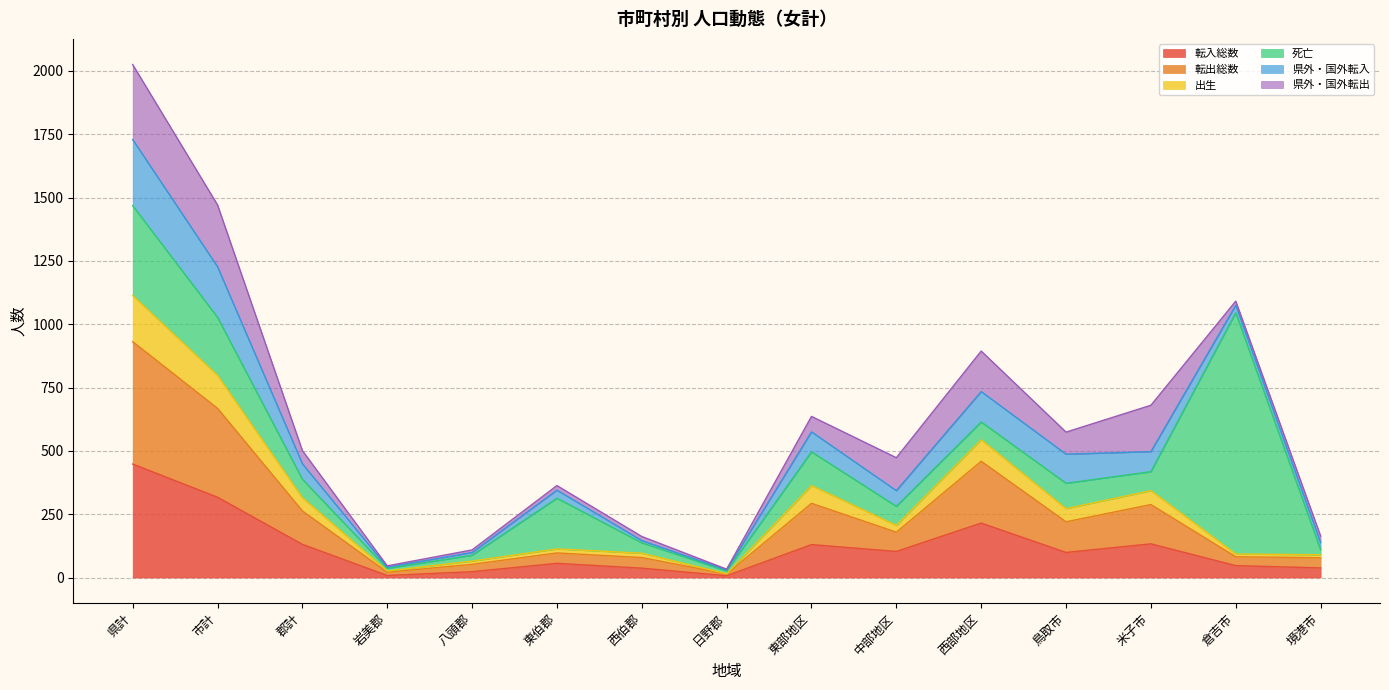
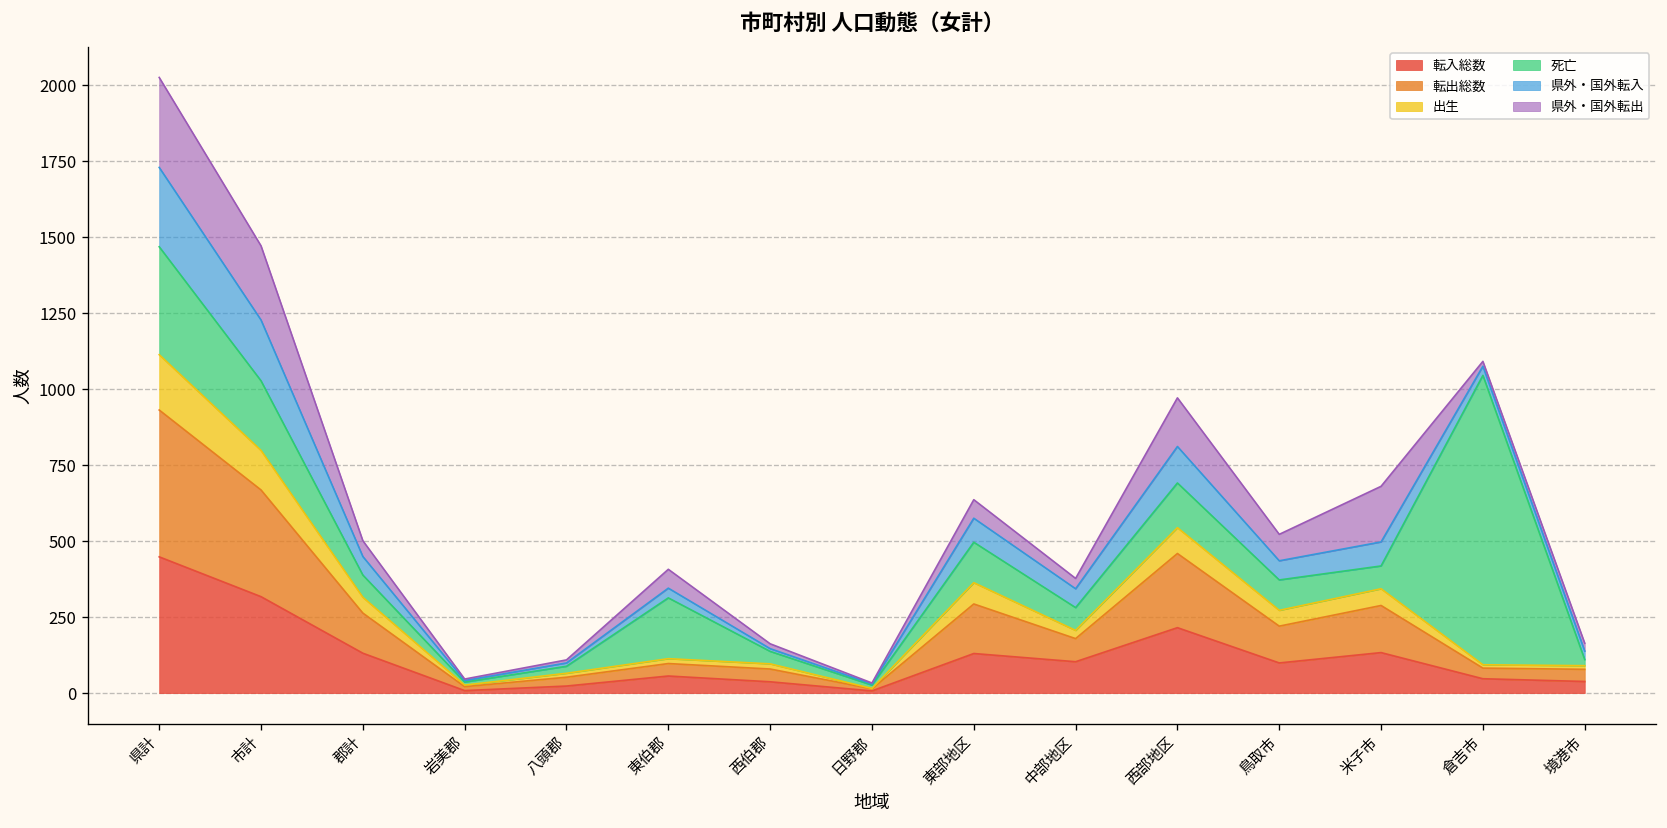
県外・国外転出, 東伯郡: 20 -> 60
県外・国外転出, 中部地区: 130 -> 30
死亡, 西部地区: 70 -> 150
県外・国外転入, 鳥取市: 120 -> 60
